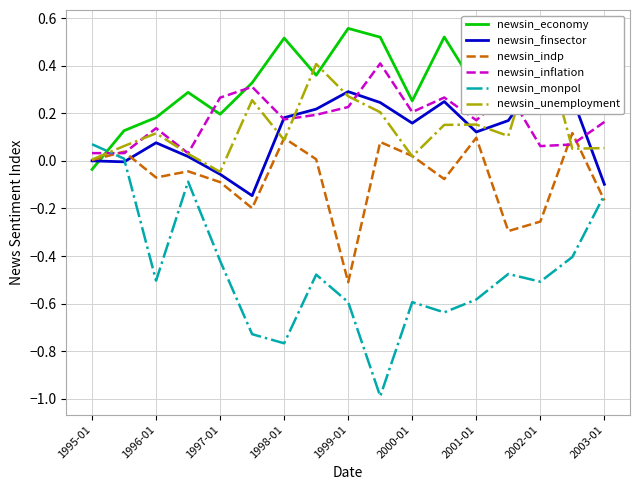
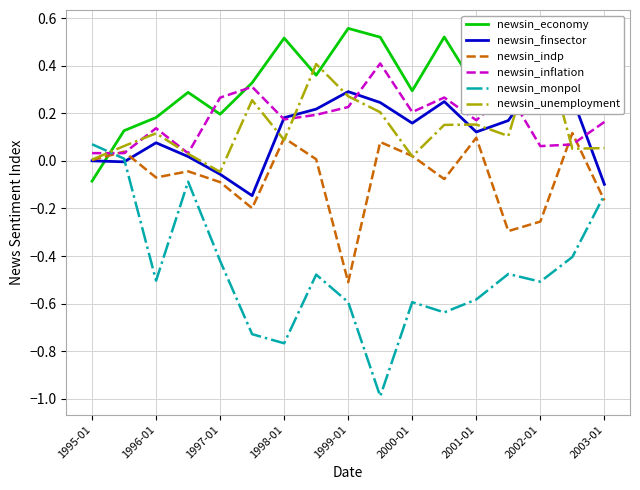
newsin_economy, 1995-01: -0.04 -> -0.09
newsin_economy, 2000-01: 0.25 -> 0.29
